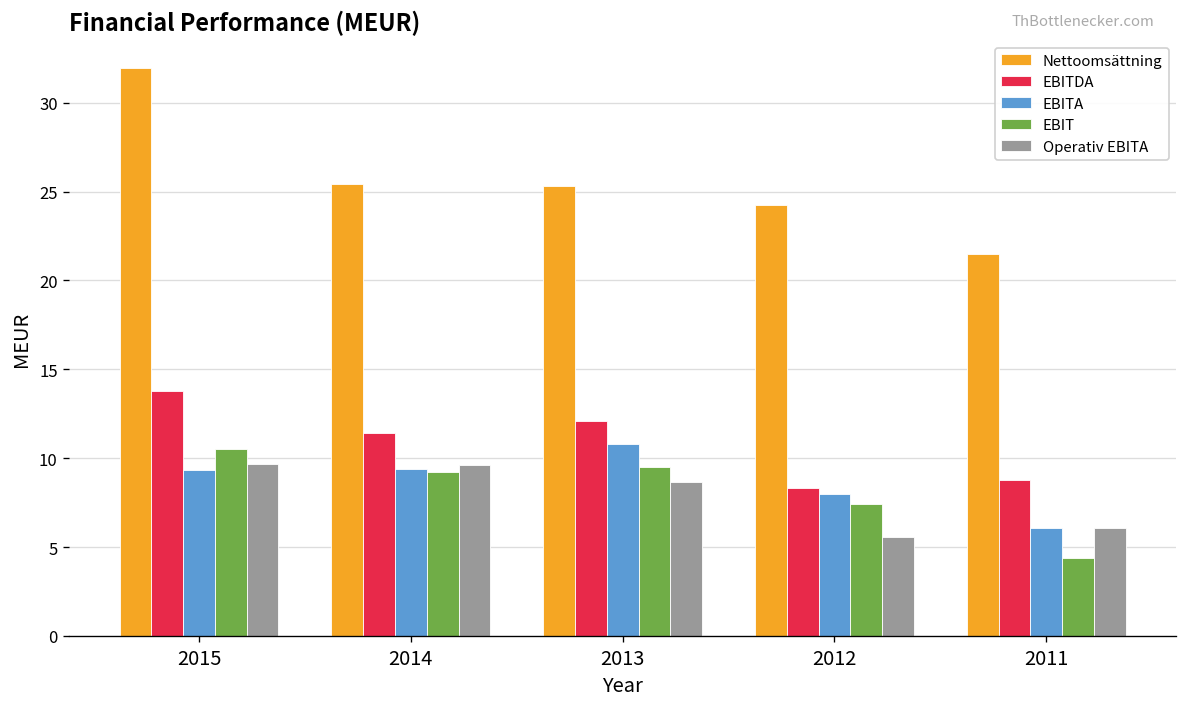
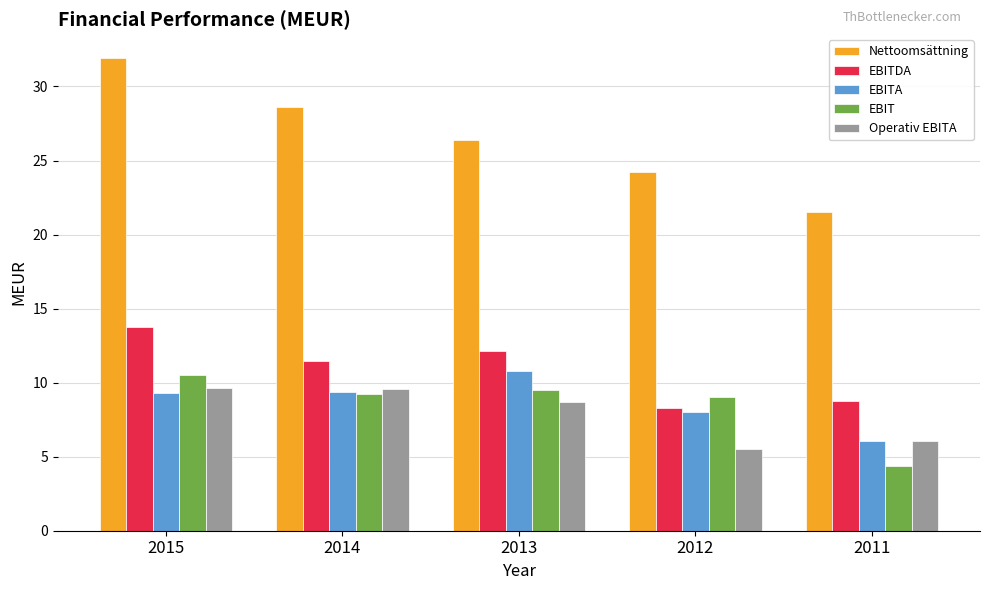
Nettoomsättning, 2014: 25.4 -> 28.6
Nettoomsättning, 2013: 25.3 -> 26.4
EBIT, 2012: 7.4 -> 9.1
